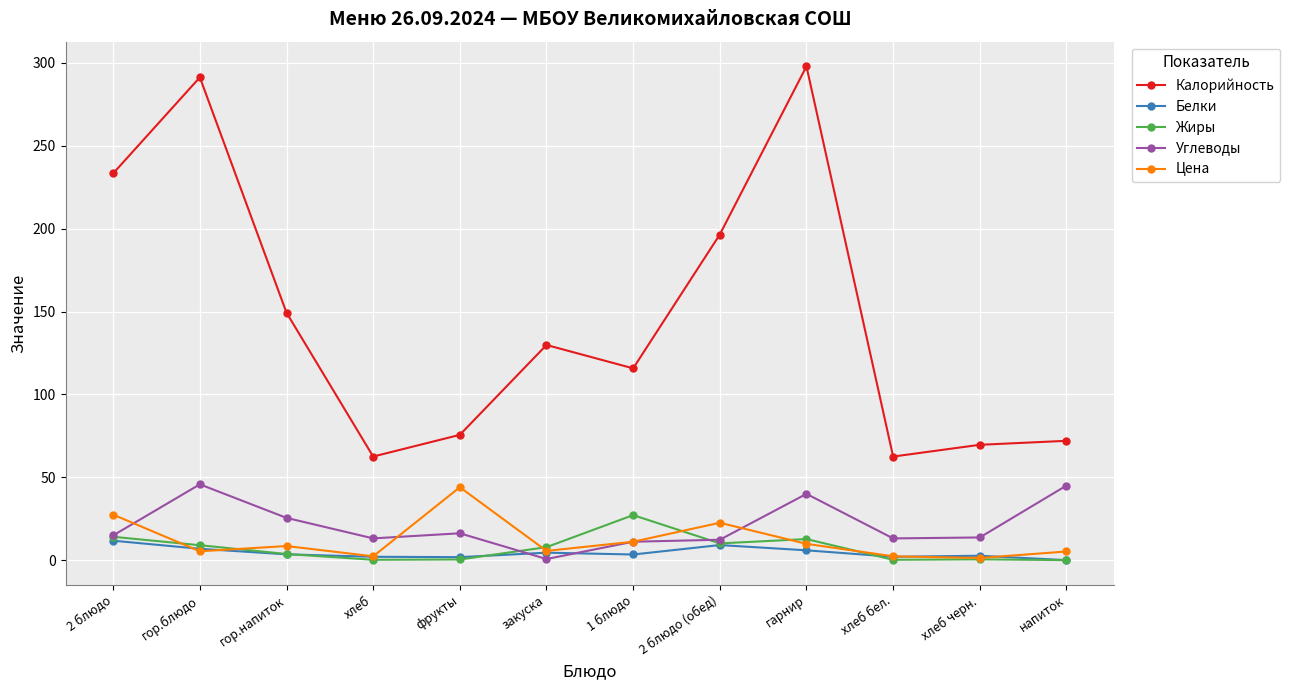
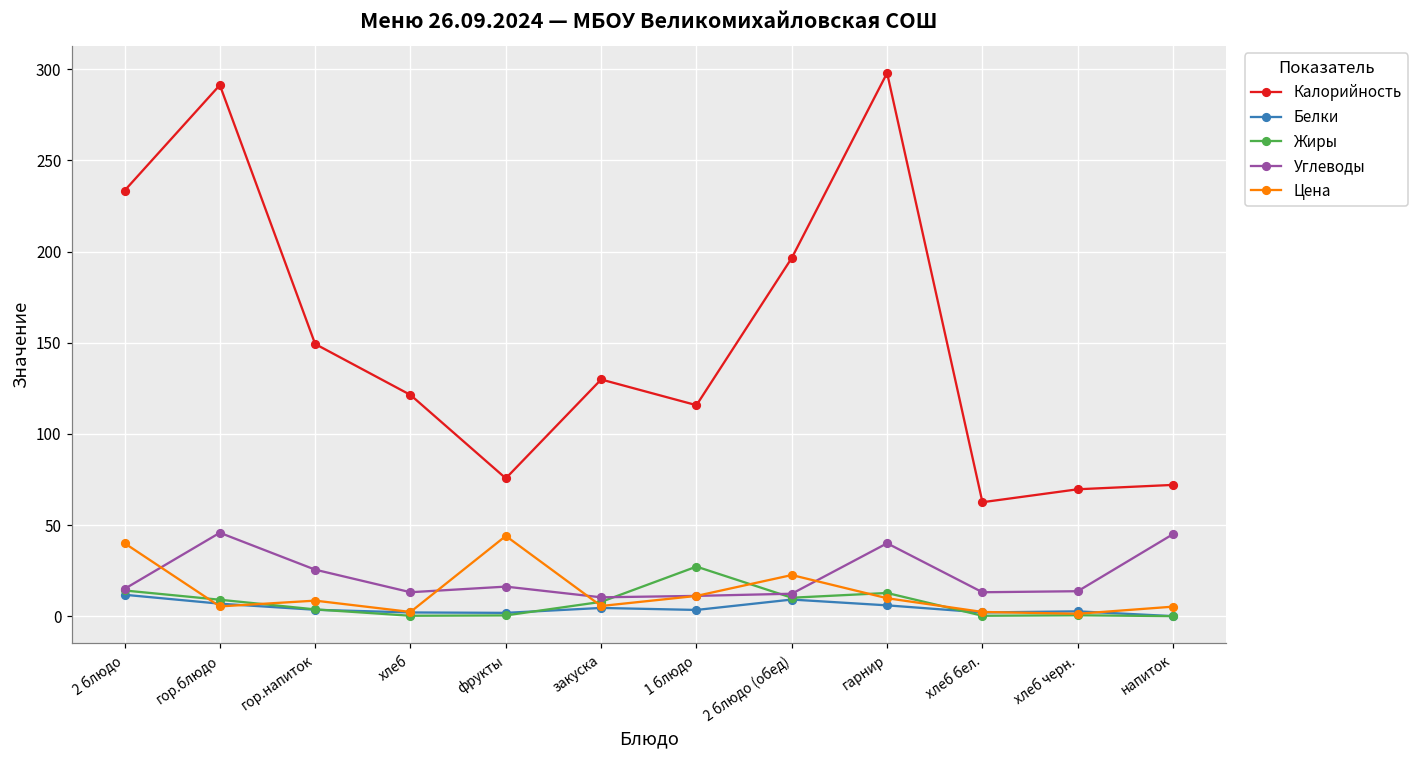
Цена, 2 блюдо: 27 -> 40
Калорийность, хлеб: 63 -> 121
Углеводы, закуска: 1 -> 10
